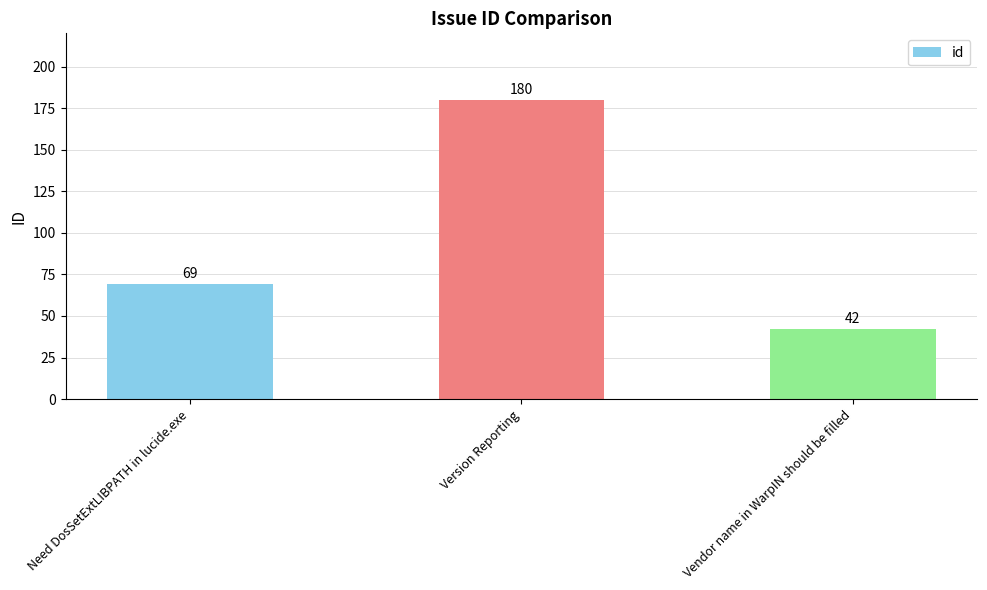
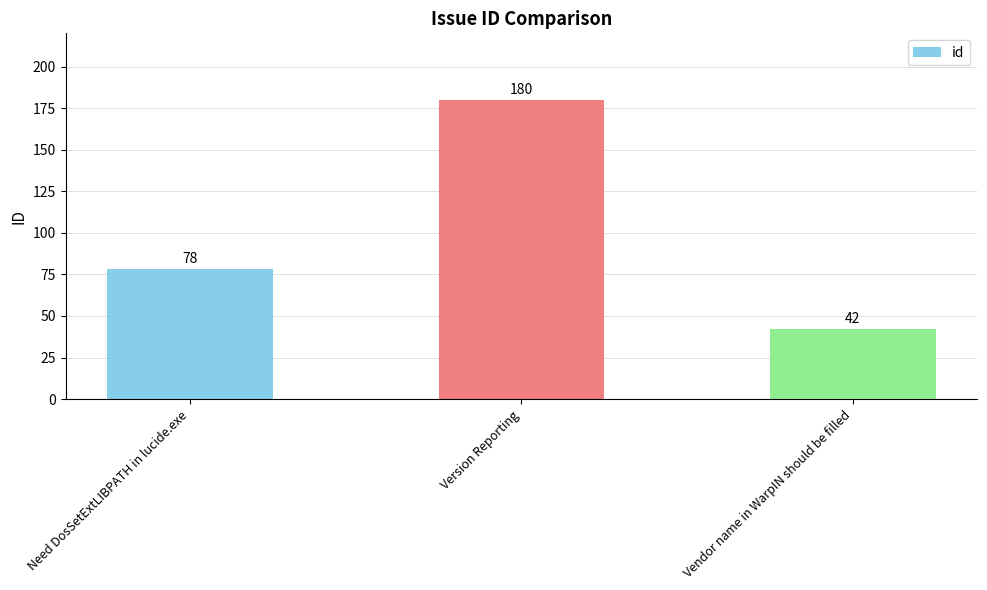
Need DosSetExtLIBPATH in lucide.exe: 69 -> 78
